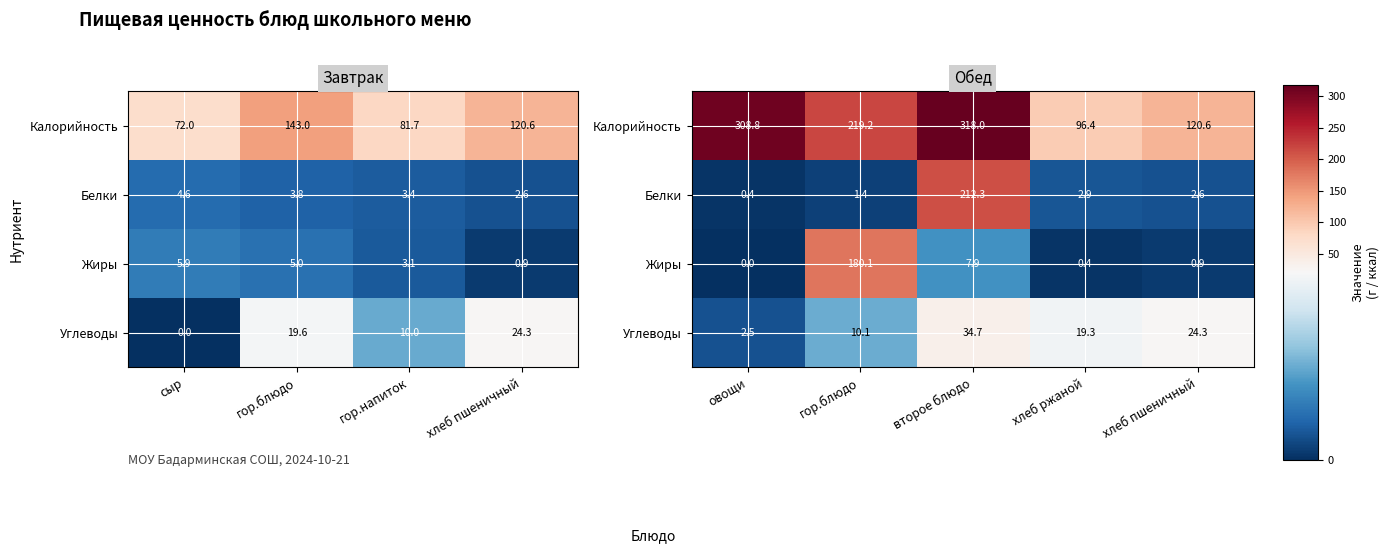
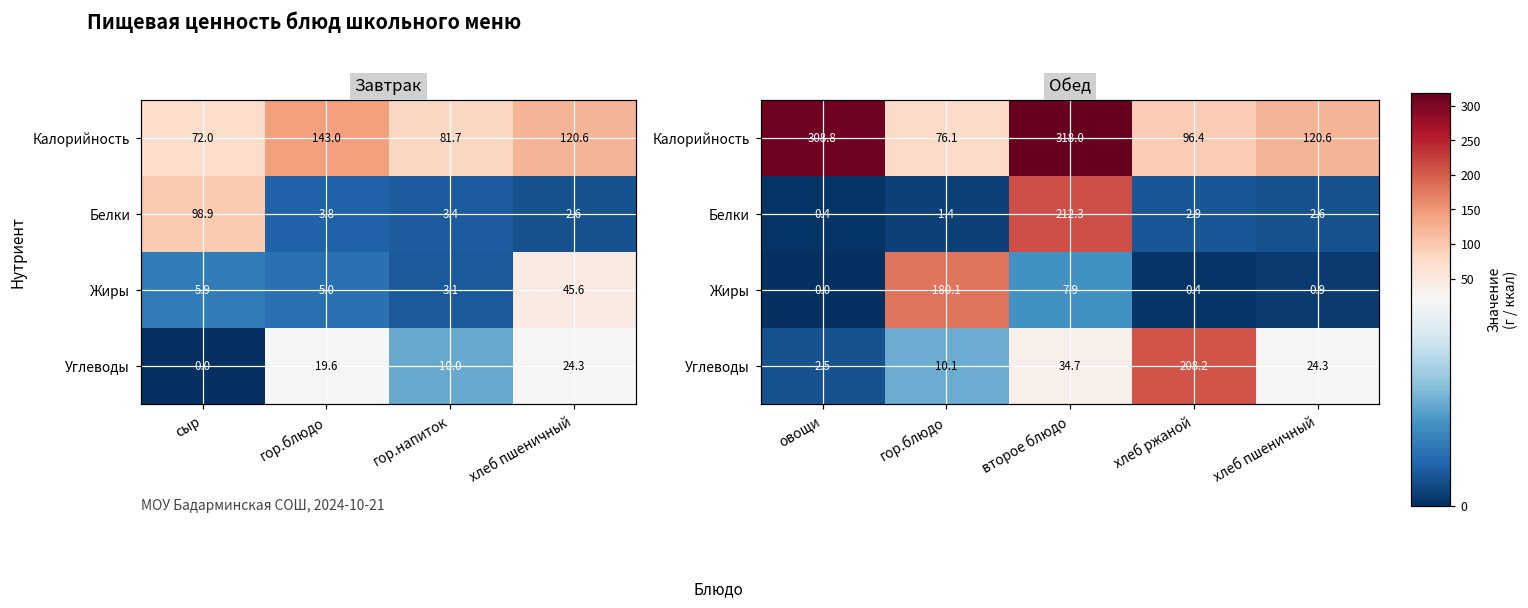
Завтрак, Белки, сыр: 4.6 -> 98.9
Завтрак, Жиры, хлеб пшеничный: 0.9 -> 45.6
Обед, Калорийность, гор.блюдо: 219.2 -> 76.1
Обед, Углеводы, хлеб ржаной: 19.3 -> 208.2
